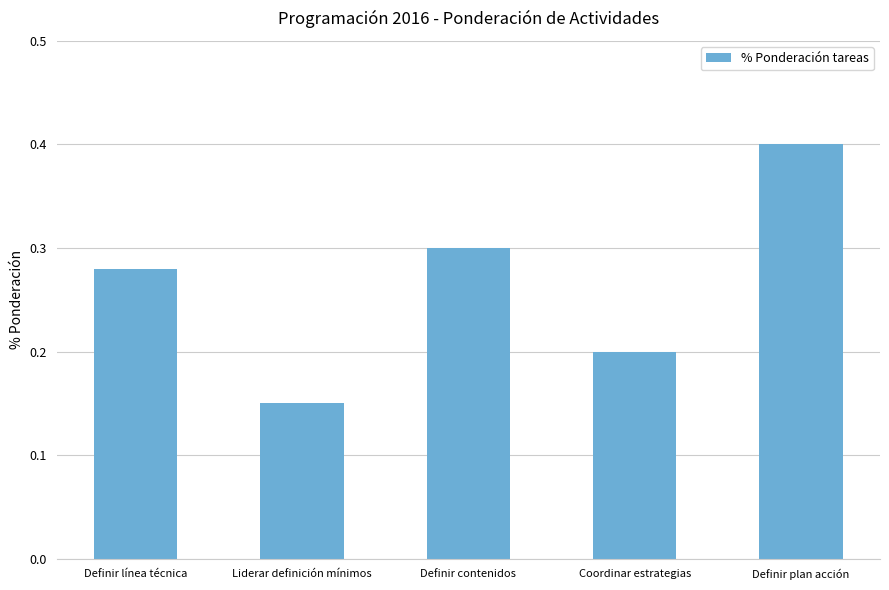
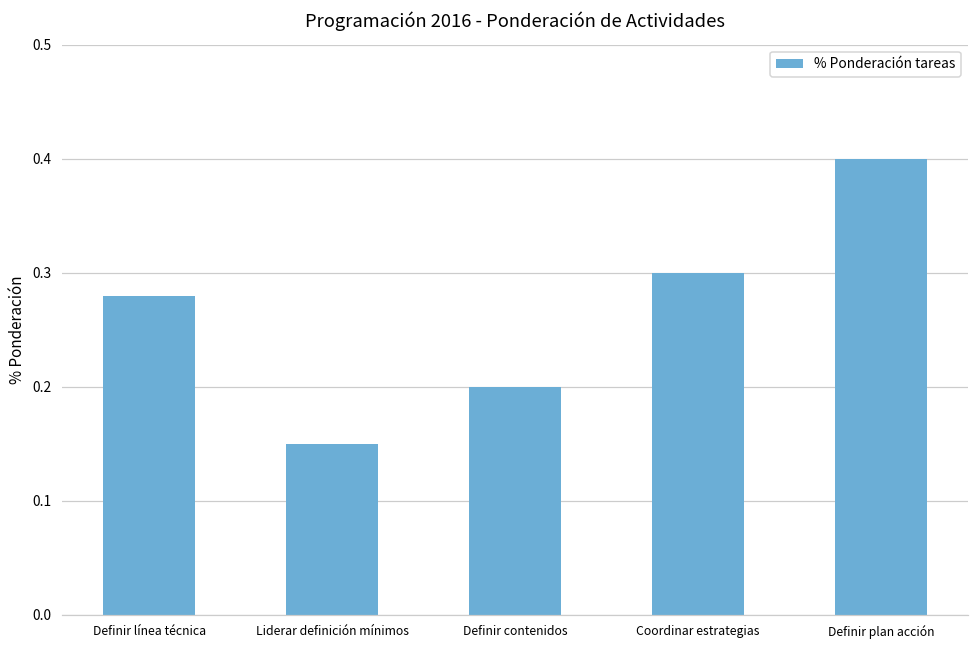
Definir contenidos: 0.3 -> 0.2
Coordinar estrategias: 0.2 -> 0.3
